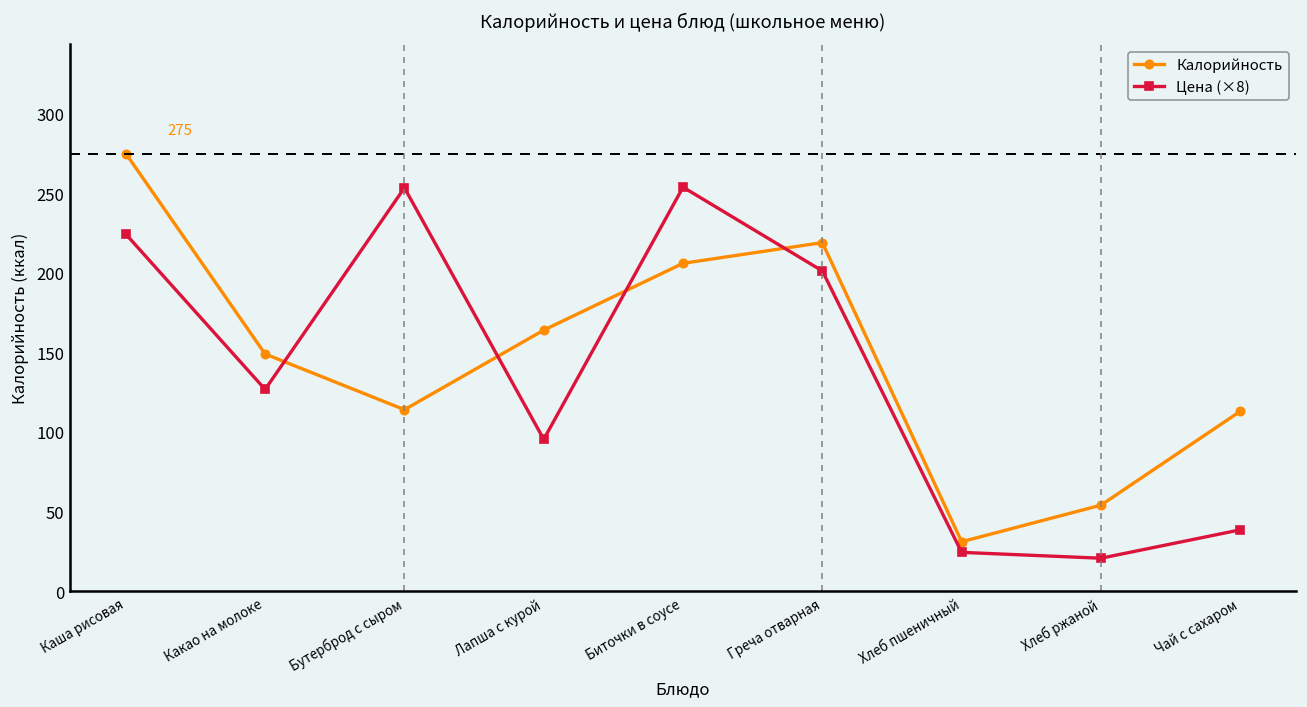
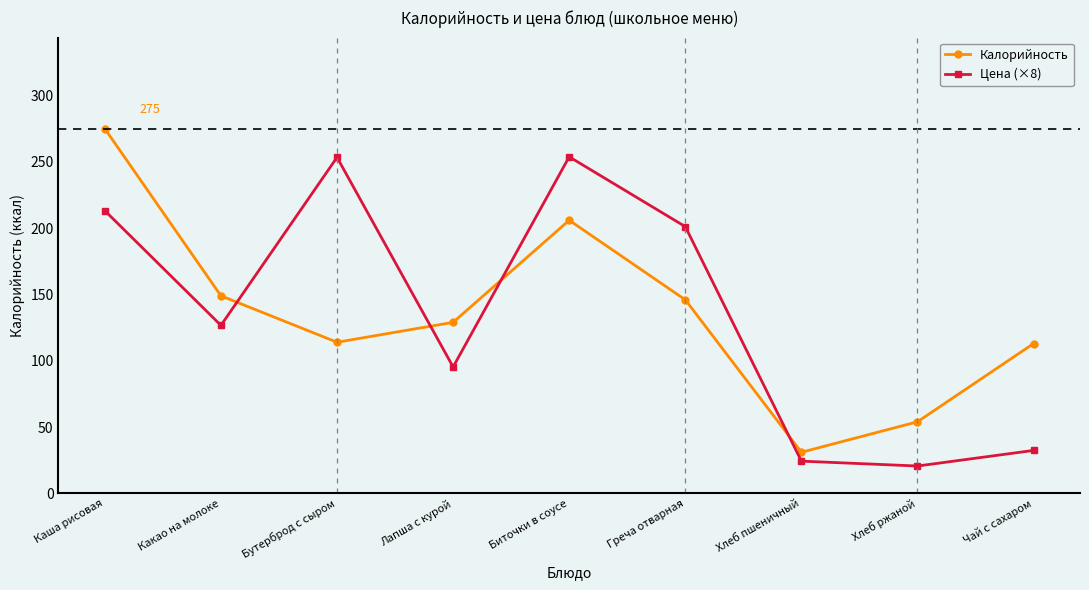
Цена (×8), Каша рисовая: 224 -> 213
Калорийность, Лапша с курой: 164 -> 129
Калорийность, Греча отварная: 219 -> 146
Цена (×8), Чай с сахаром: 38 -> 32
